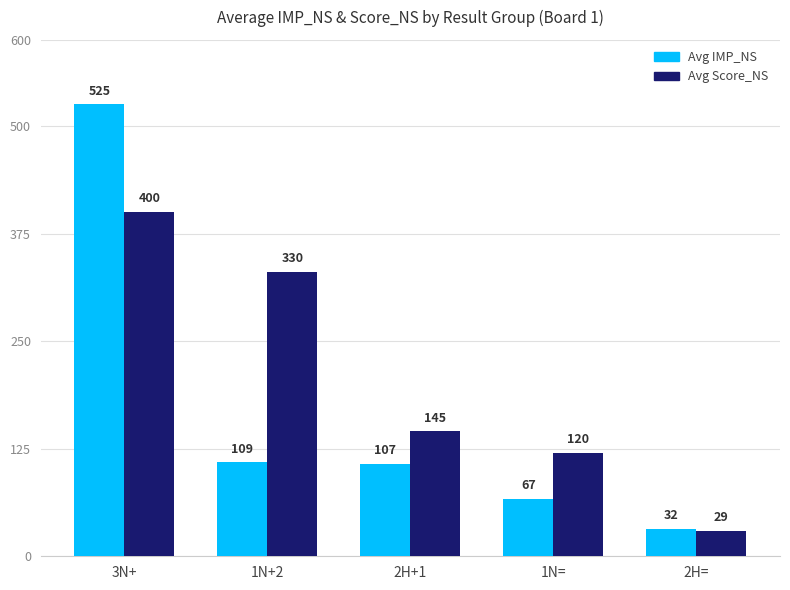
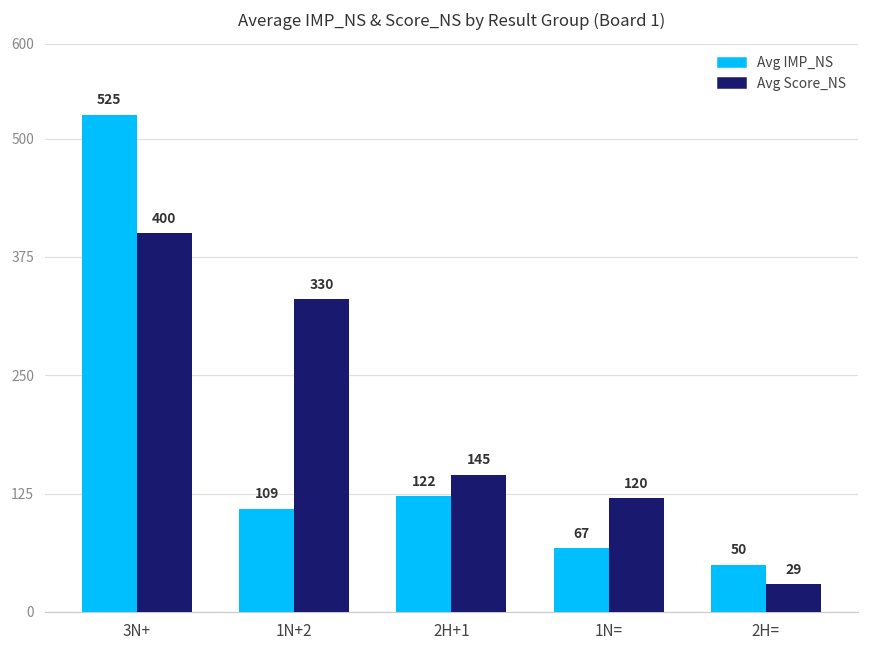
Avg IMP_NS, 2H+1: 107 -> 122
Avg IMP_NS, 2H=: 32 -> 50
